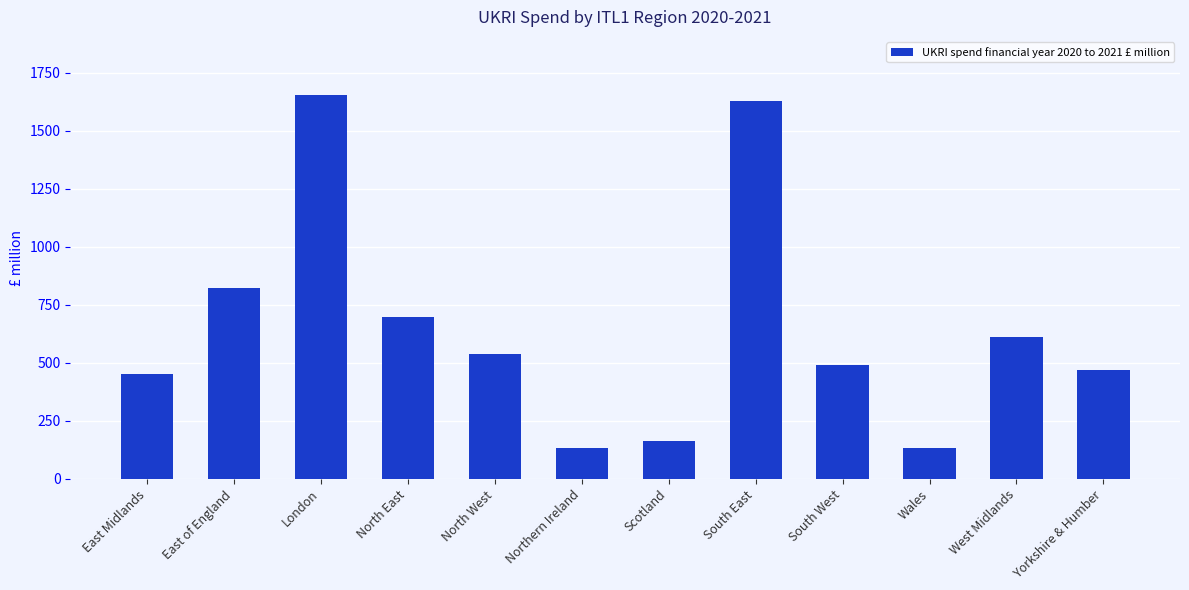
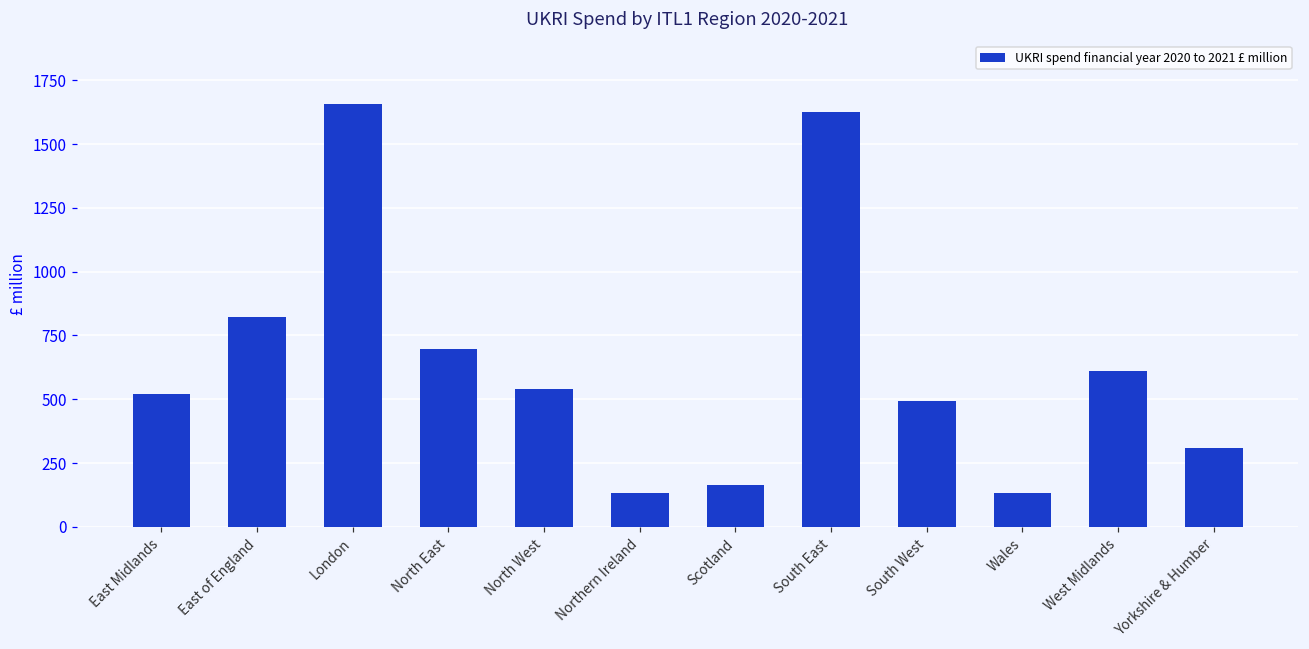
East Midlands: 450 -> 520
Yorkshire & Humber: 470 -> 310
